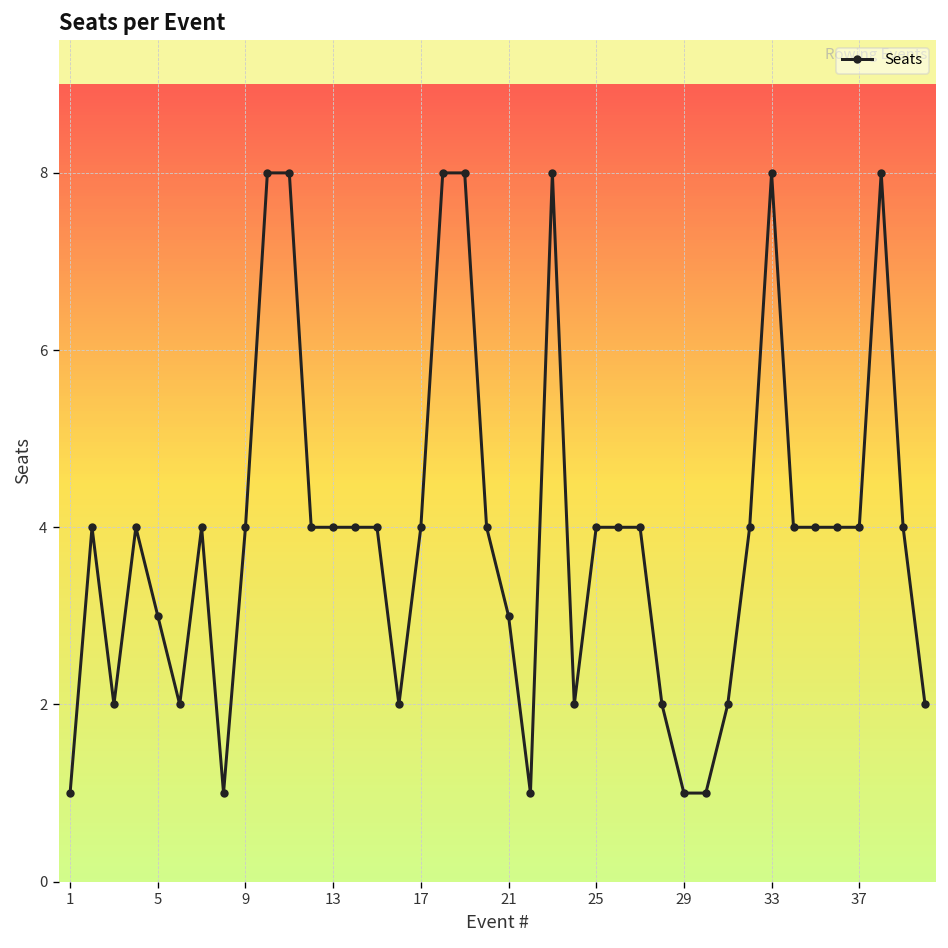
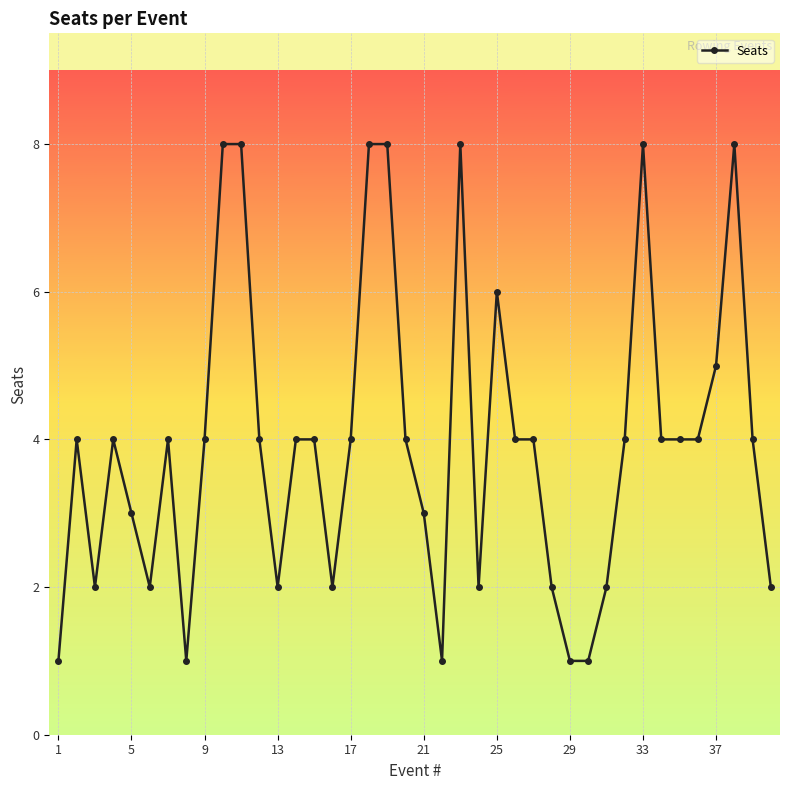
13: 4 -> 2
25: 4 -> 6
37: 4 -> 5
